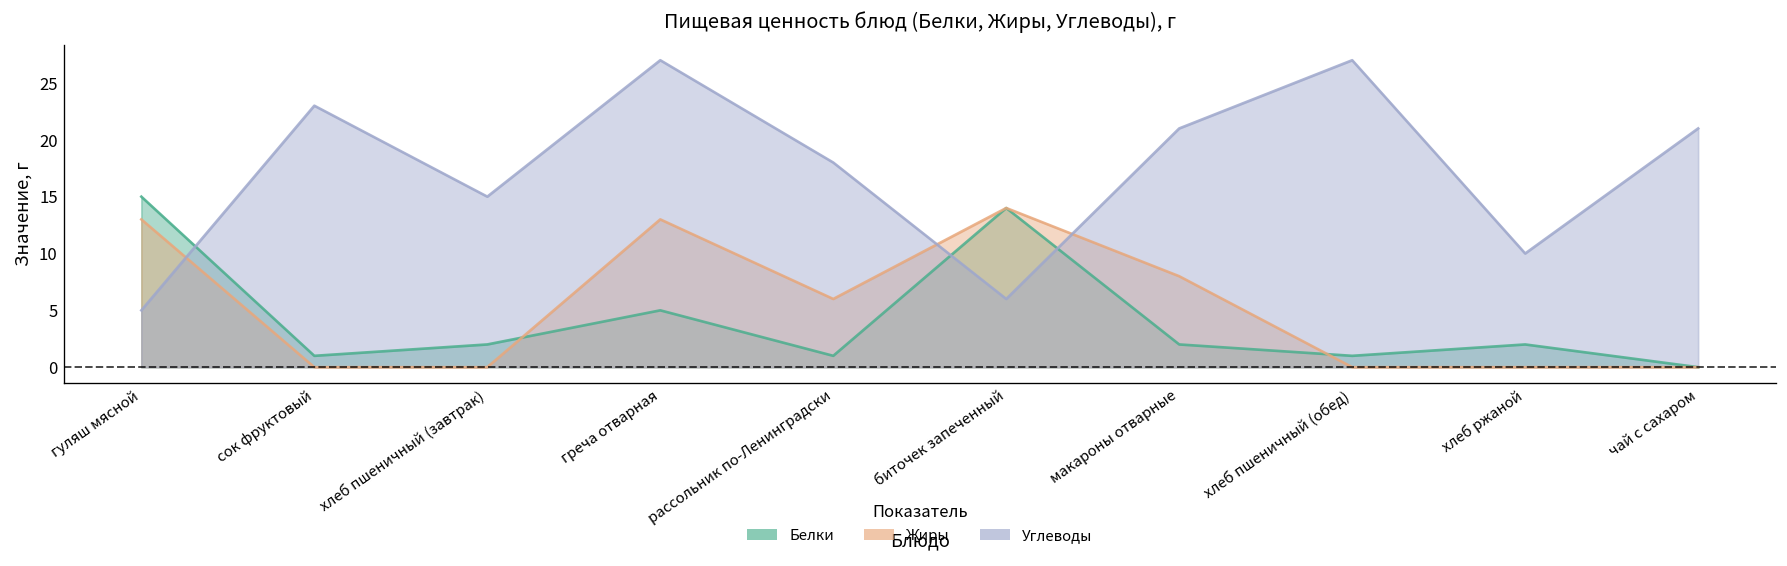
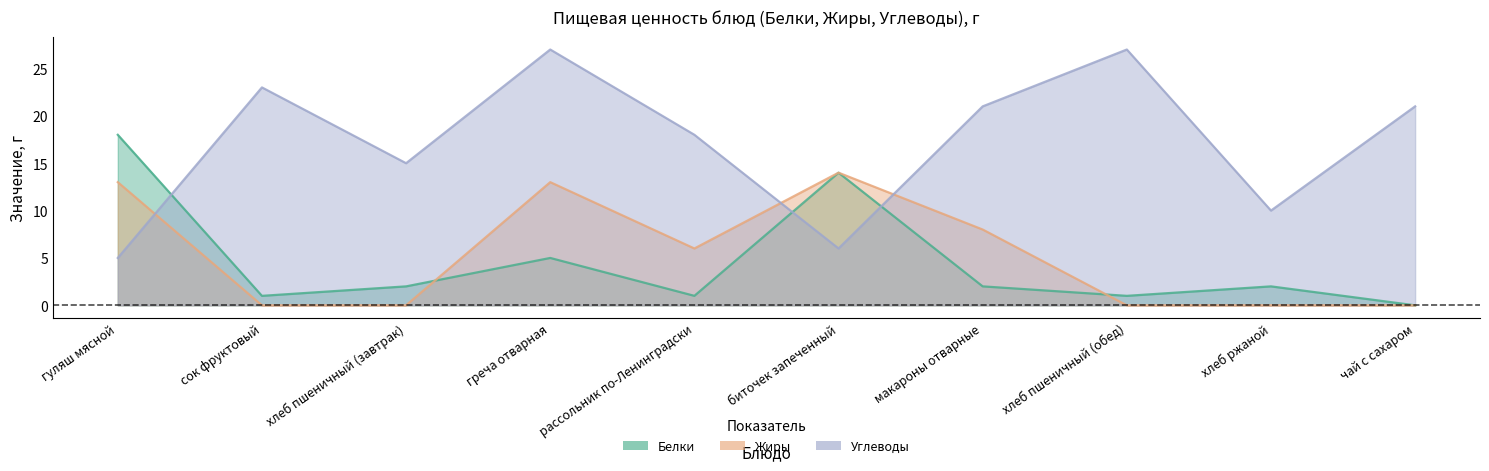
Белки, гуляш мясной: 15 -> 18
